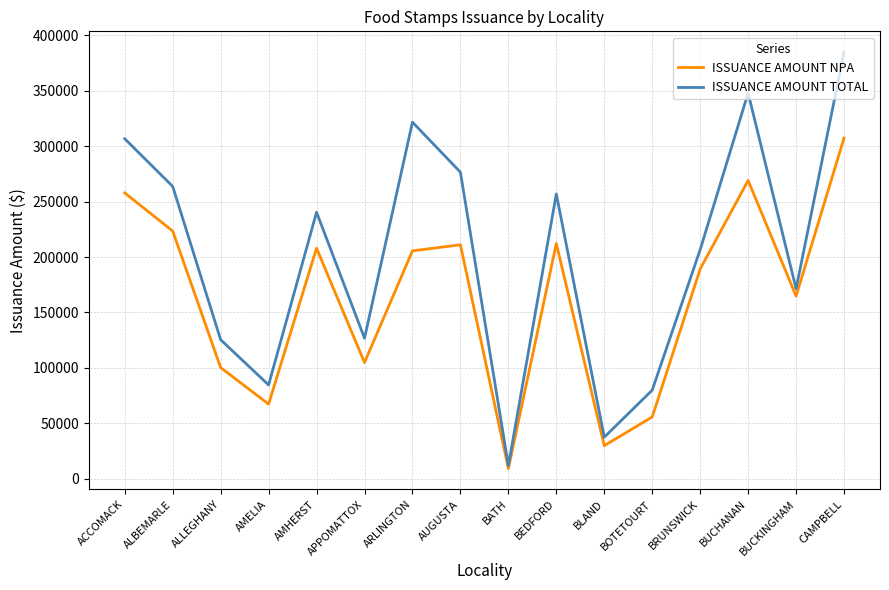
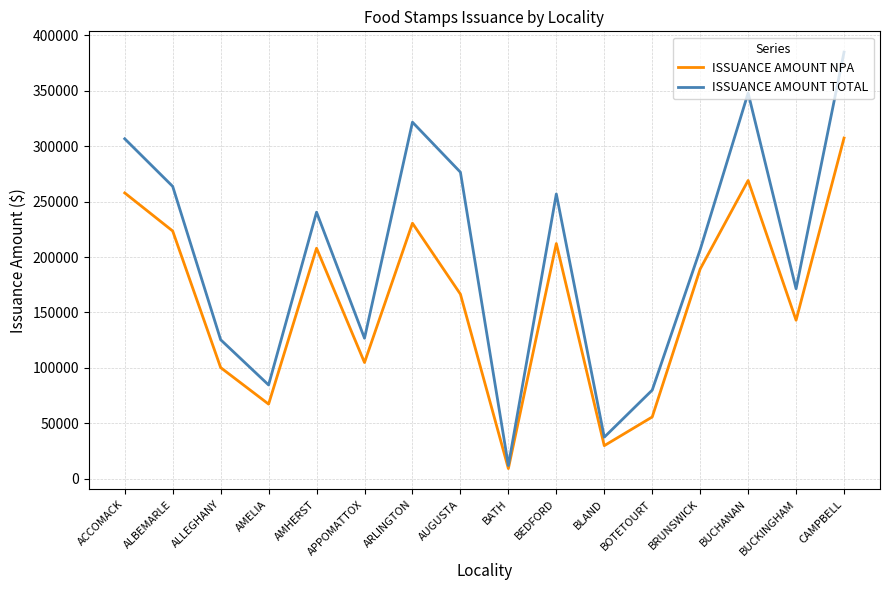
ISSUANCE AMOUNT NPA, ARLINGTON: 206000 -> 231000
ISSUANCE AMOUNT NPA, AUGUSTA: 211000 -> 166000
ISSUANCE AMOUNT NPA, BUCKINGHAM: 165000 -> 143000
